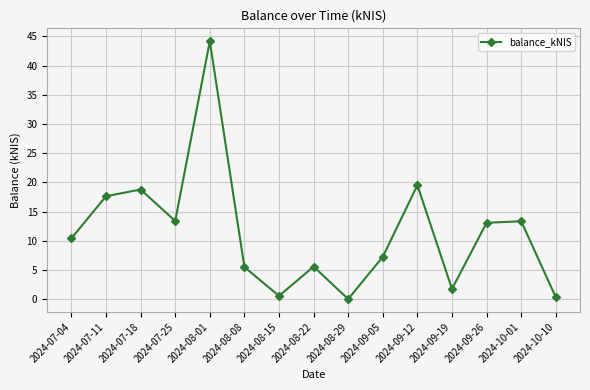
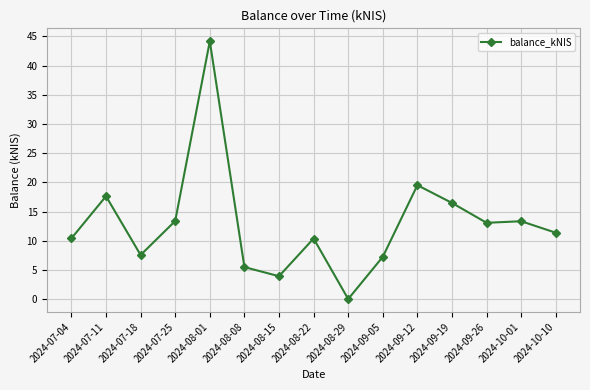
2024-07-18: 19 -> 8
2024-08-15: 1 -> 4
2024-08-22: 6 -> 10
2024-09-19: 2 -> 16
2024-10-10: 0 -> 11
